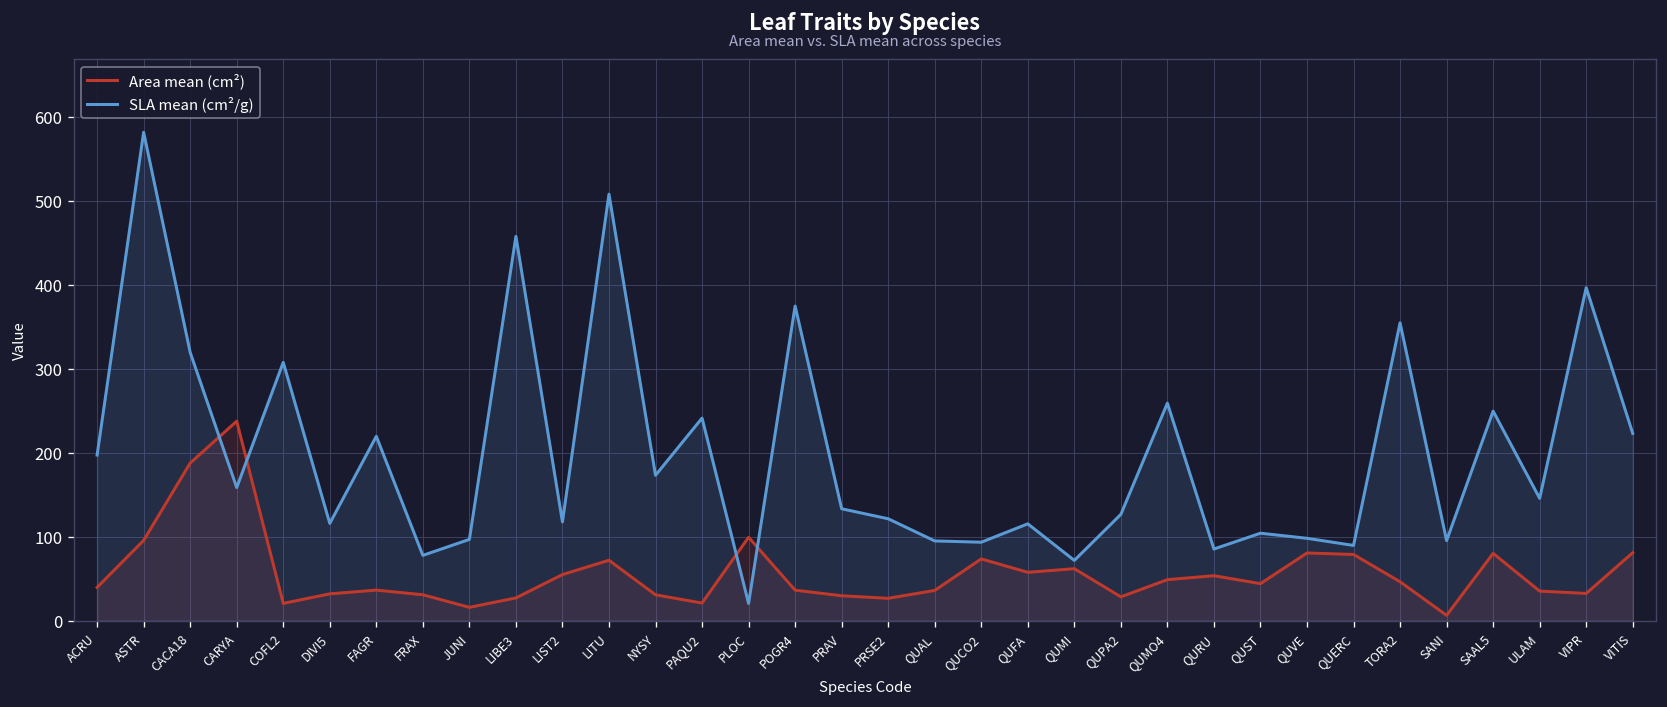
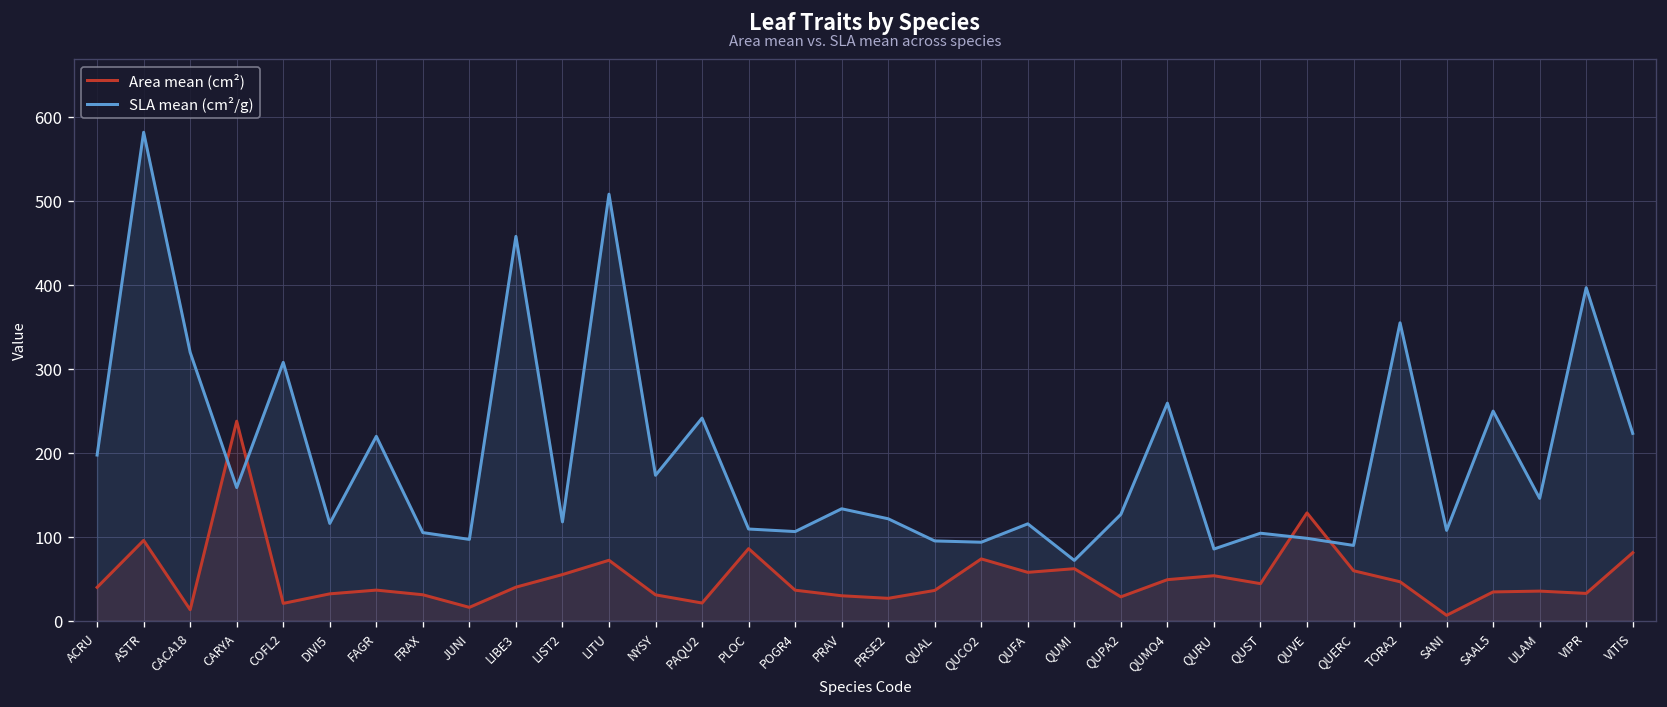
Area mean (cm²), CACA18: 190 -> 10
SLA mean (cm²/g), FRAX: 80 -> 100
Area mean (cm²), LIBE3: 30 -> 40
Area mean (cm²), PLOC: 100 -> 90
SLA mean (cm²/g), PLOC: 20 -> 110
SLA mean (cm²/g), POGR4: 370 -> 110
Area mean (cm²), QUVE: 80 -> 130
Area mean (cm²), QUERC: 80 -> 60
SLA mean (cm²/g), SANI: 100 -> 110
Area mean (cm²), SAAL5: 80 -> 30
